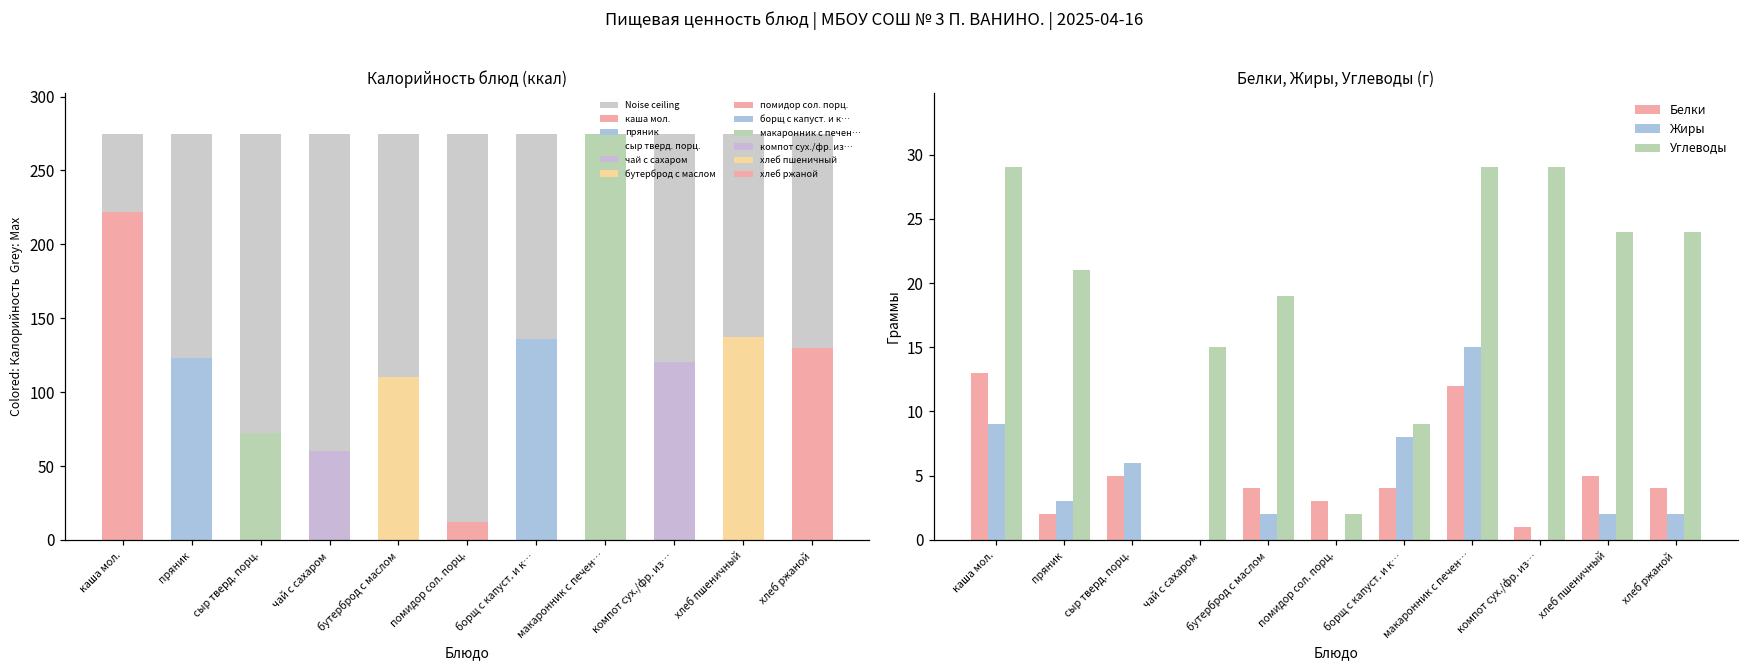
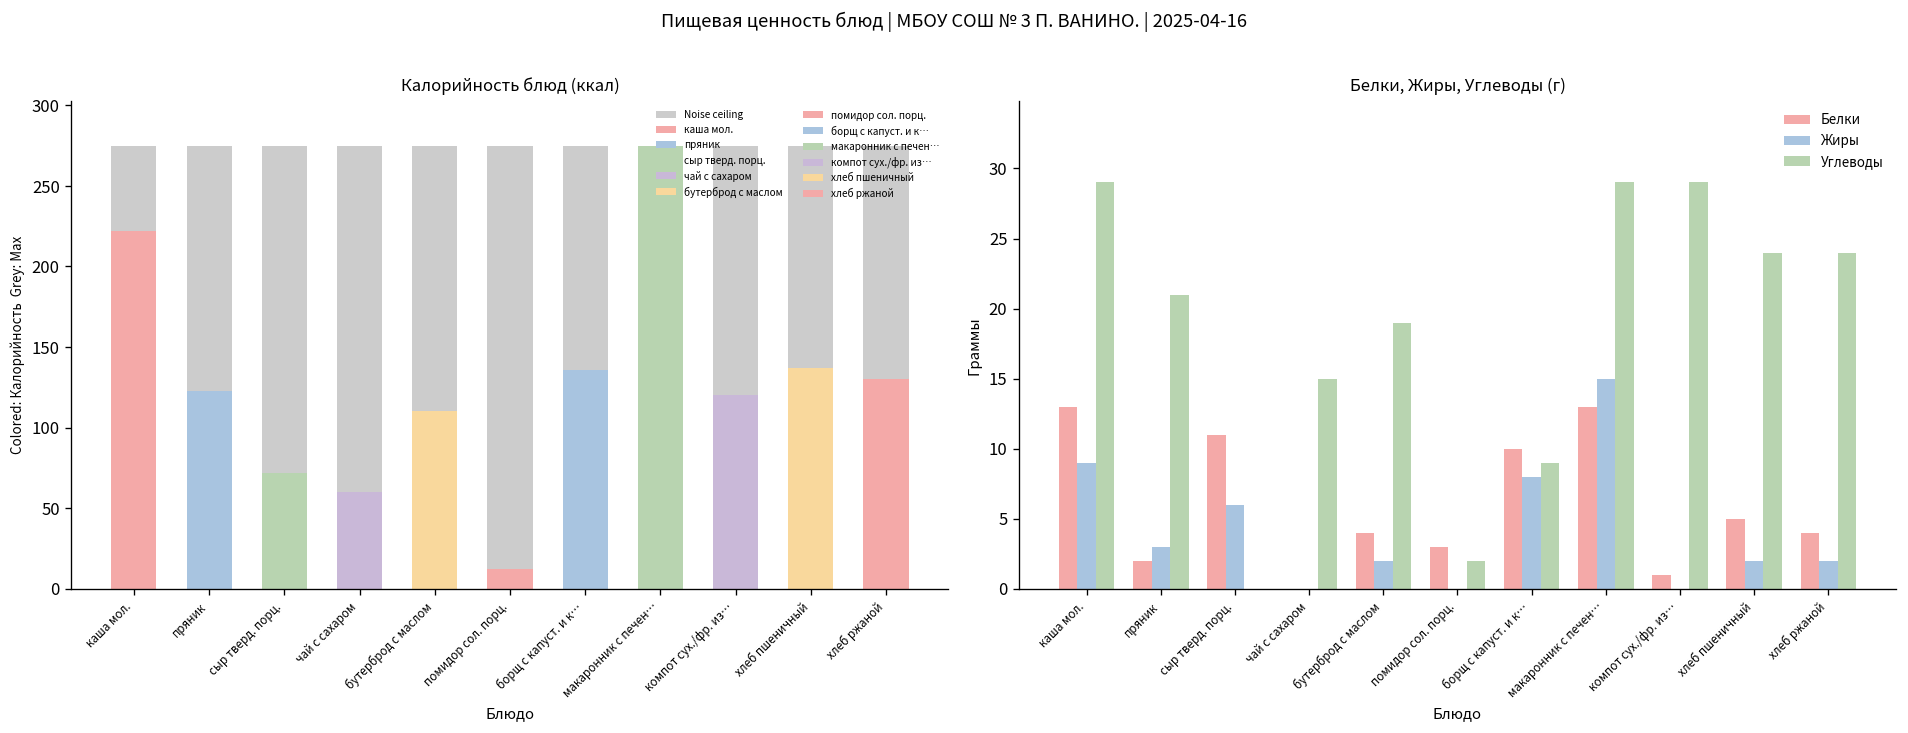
Белки, Жиры, Углеводы (г), Белки, сыр тверд. порц.: 5 -> 11
Белки, Жиры, Углеводы (г), Белки, борщ с капуст. и к…: 4 -> 10
Белки, Жиры, Углеводы (г), Белки, макаронник с печен…: 12 -> 13
